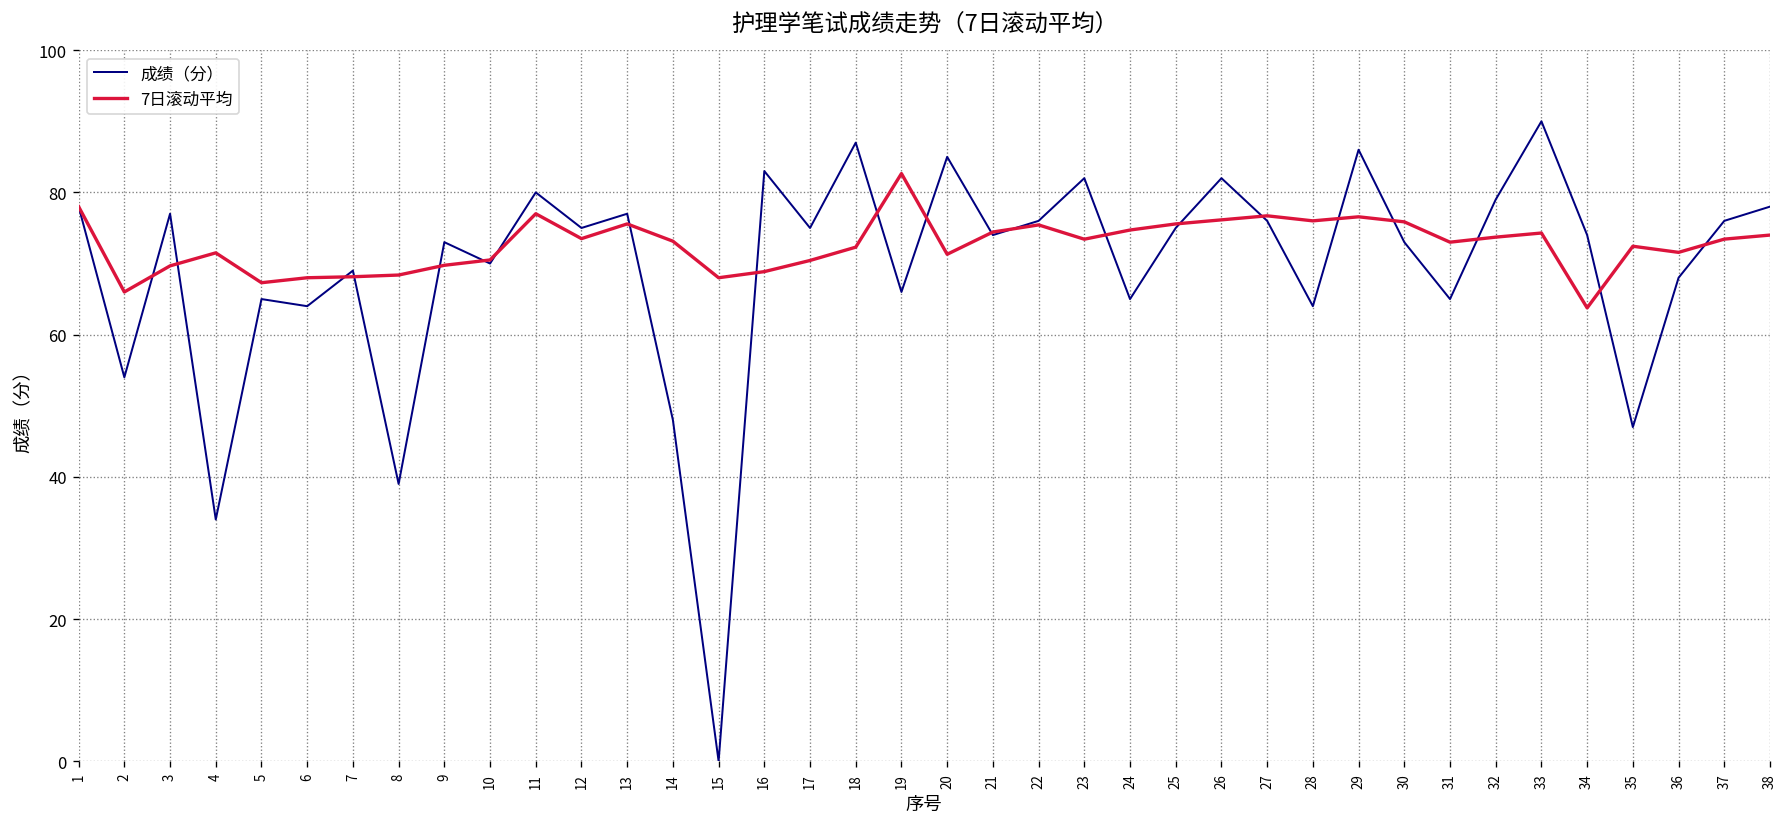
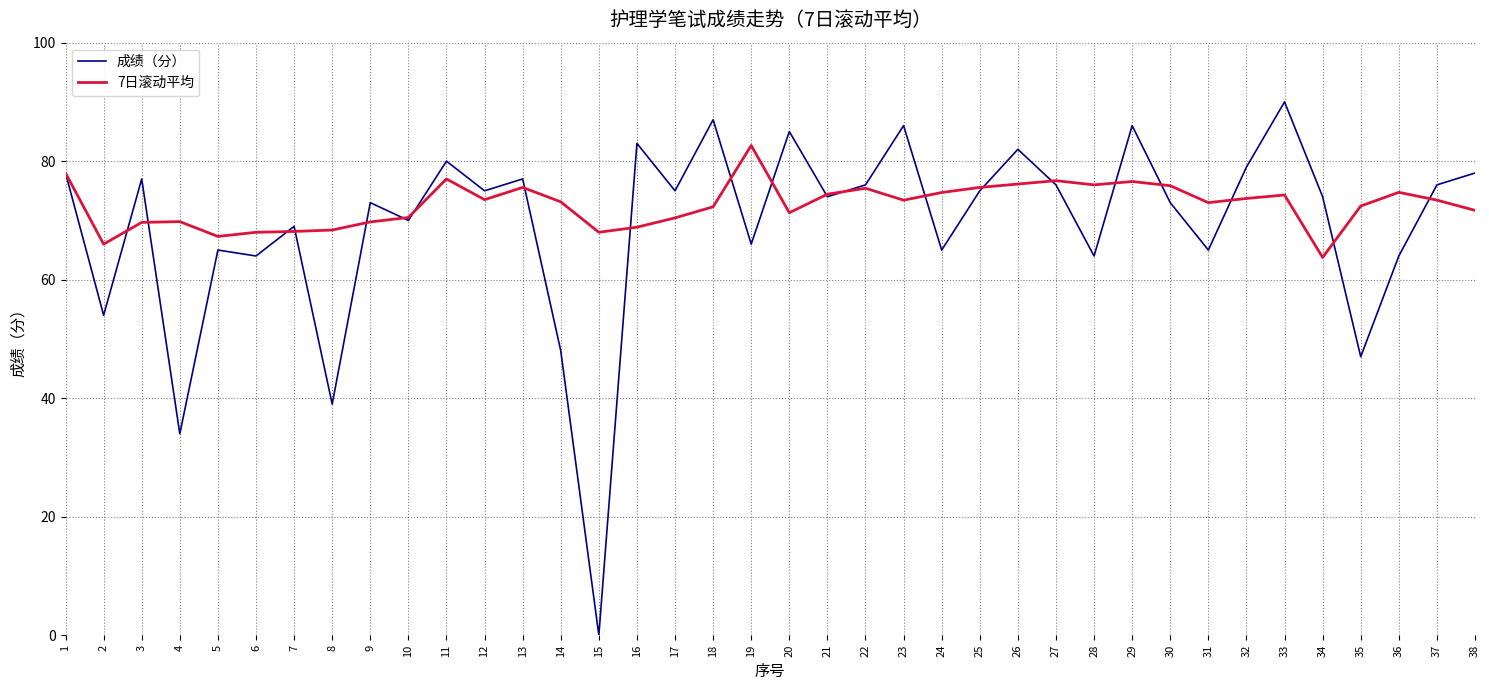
7日滚动平均, 4: 72 -> 70
成绩（分）, 23: 82 -> 86
成绩（分）, 36: 68 -> 64
7日滚动平均, 36: 72 -> 75
7日滚动平均, 38: 74 -> 72
